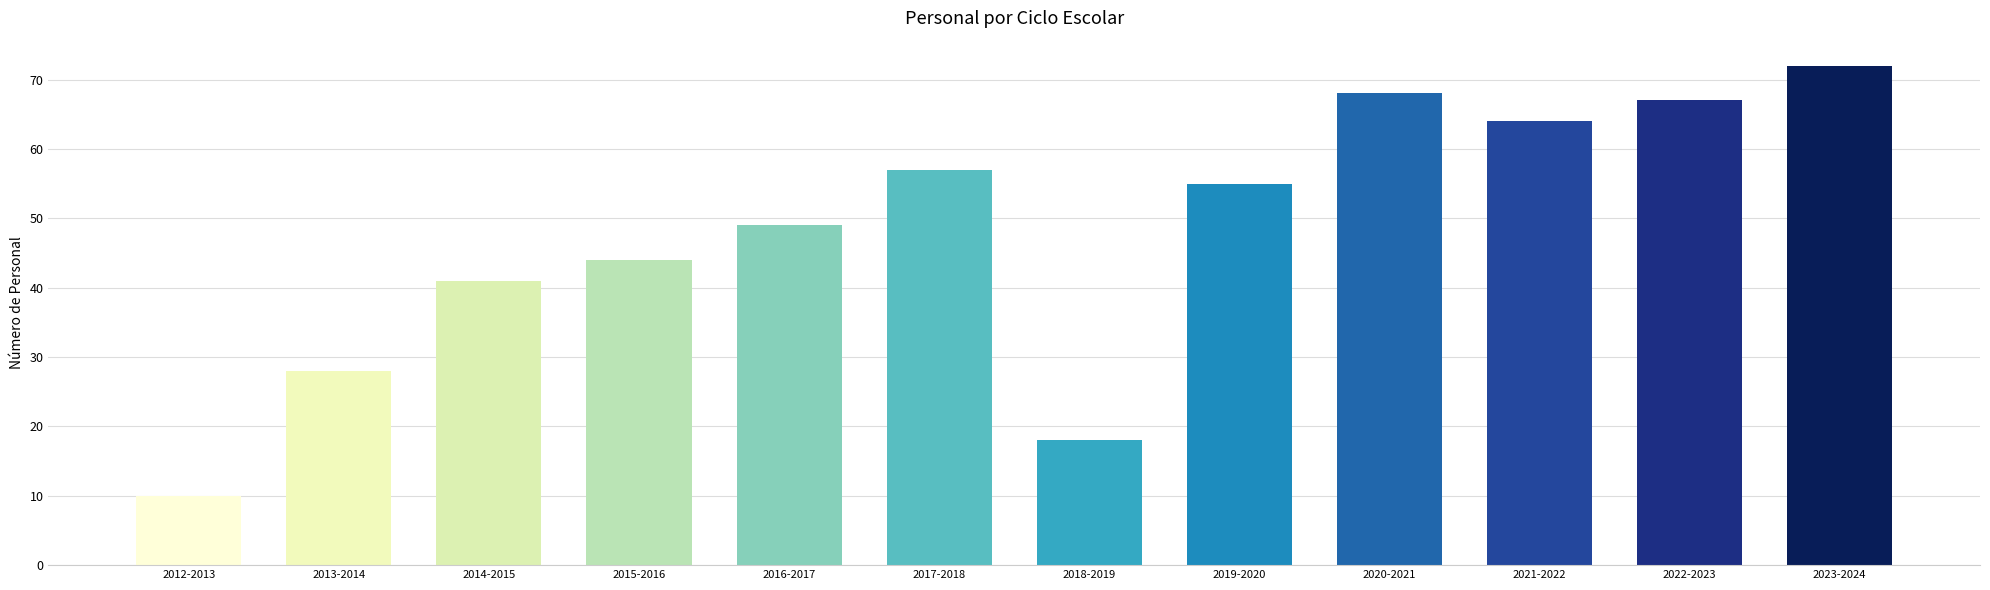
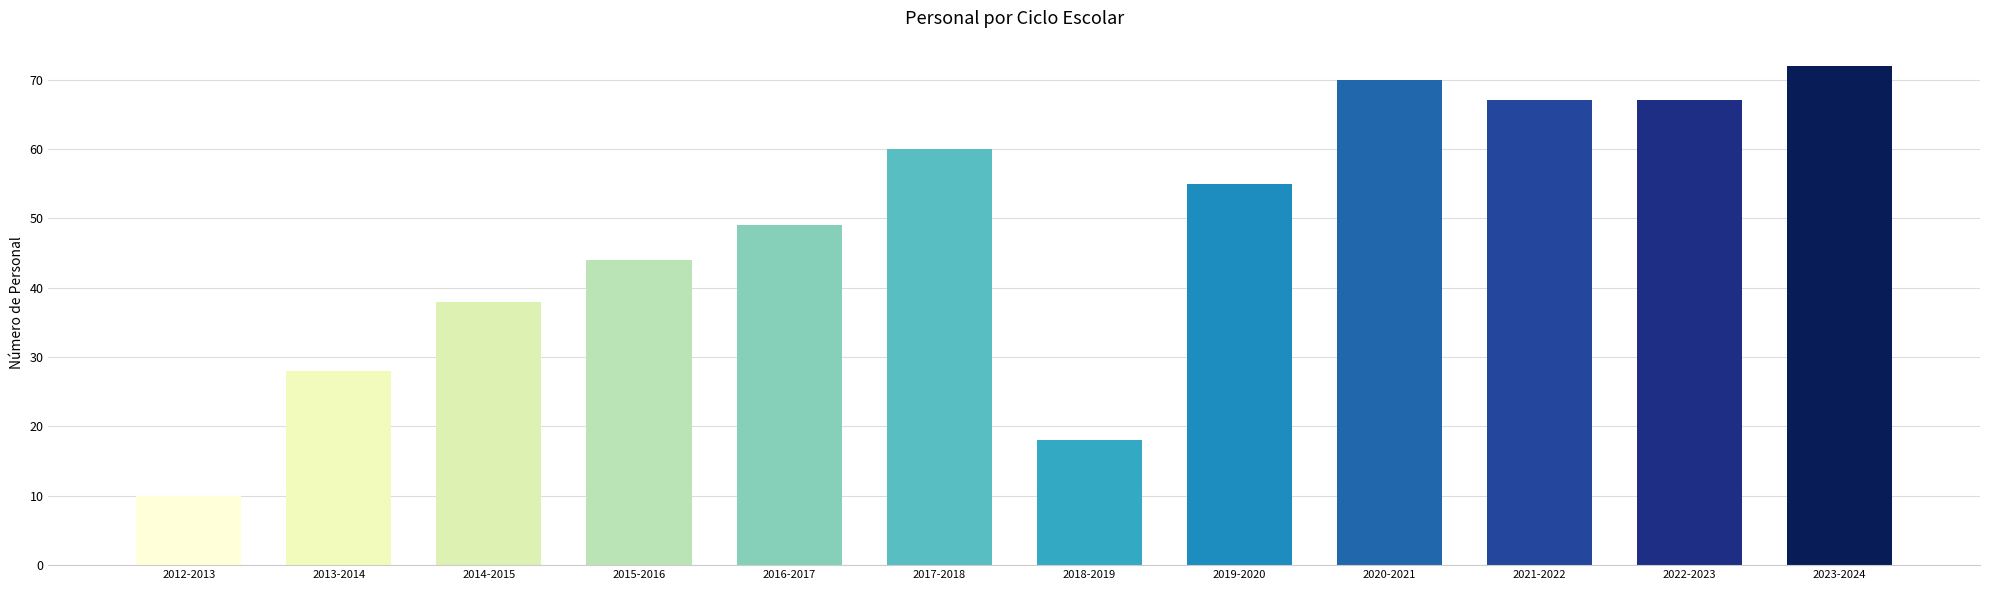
2014-2015: 41 -> 38
2017-2018: 57 -> 60
2020-2021: 68 -> 70
2021-2022: 64 -> 67
